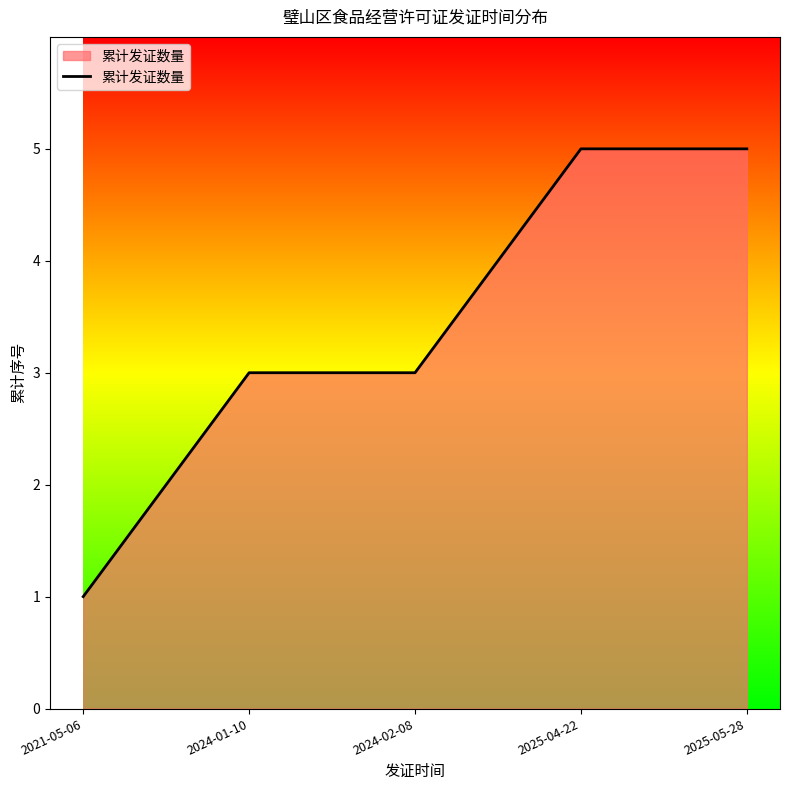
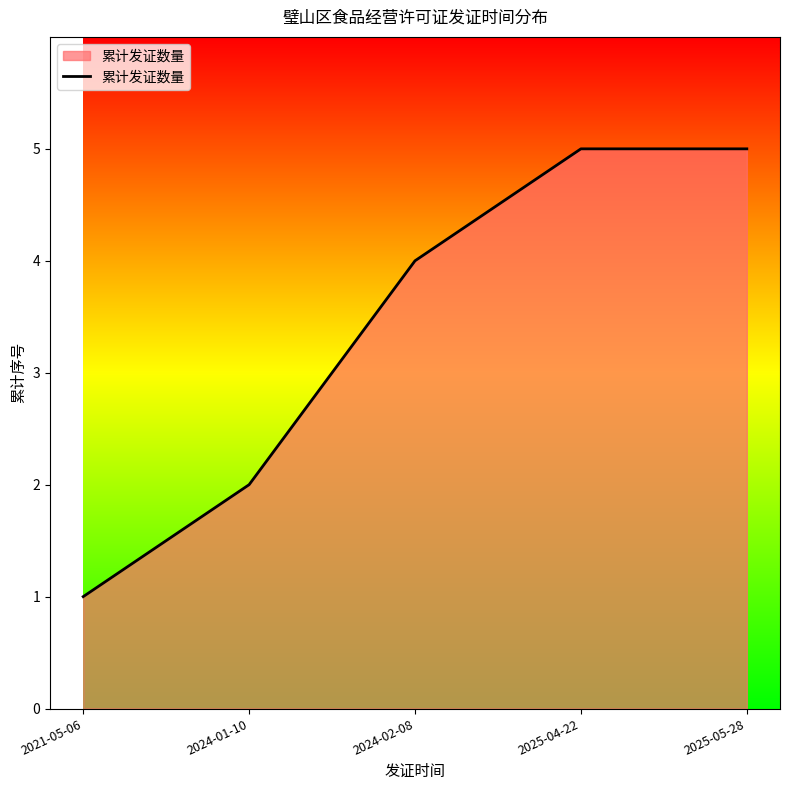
2024-01-10: 3 -> 2
2024-02-08: 3 -> 4
